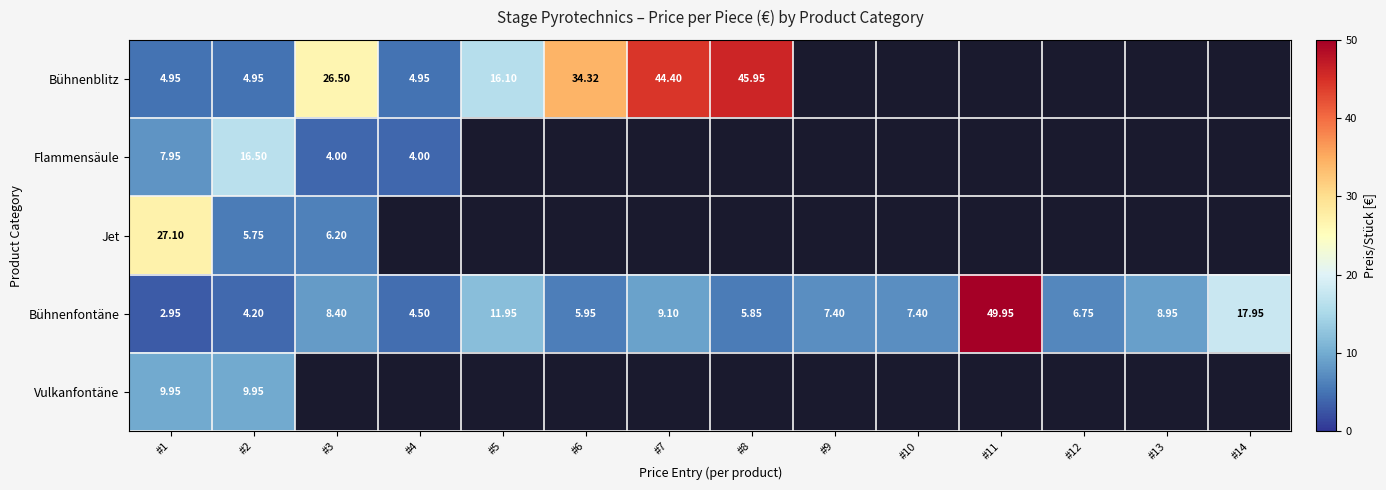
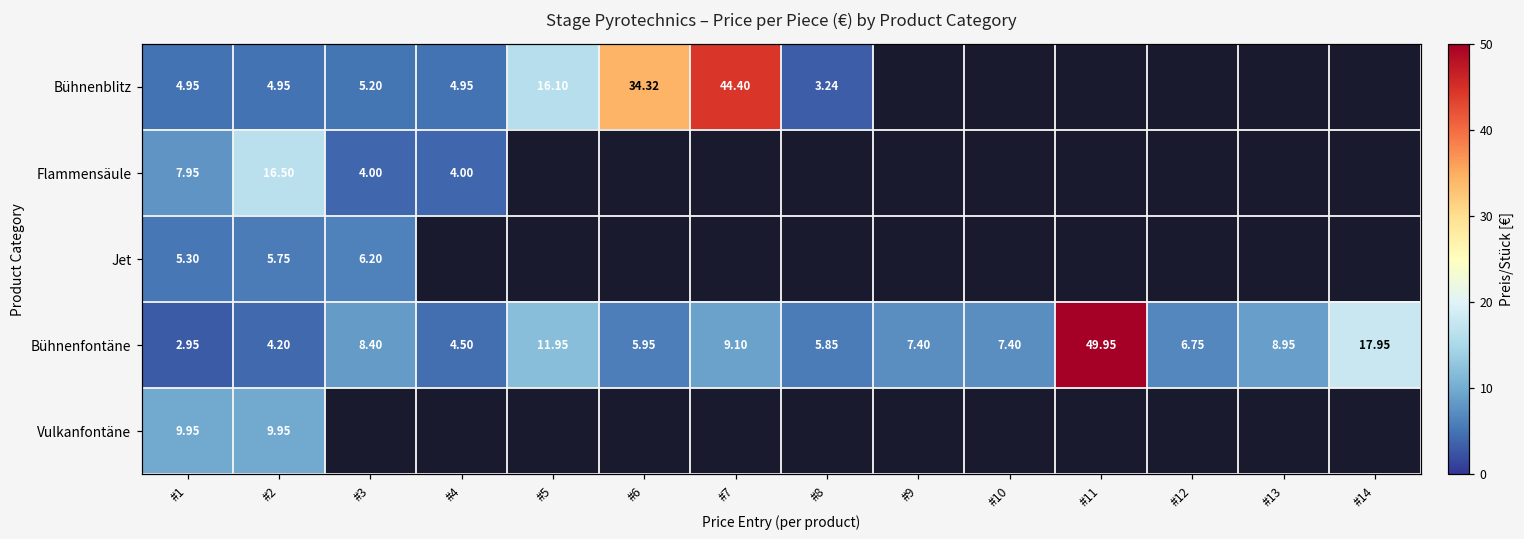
Bühnenblitz, #3: 26.50 -> 5.20
Bühnenblitz, #8: 45.95 -> 3.24
Jet, #1: 27.10 -> 5.30
